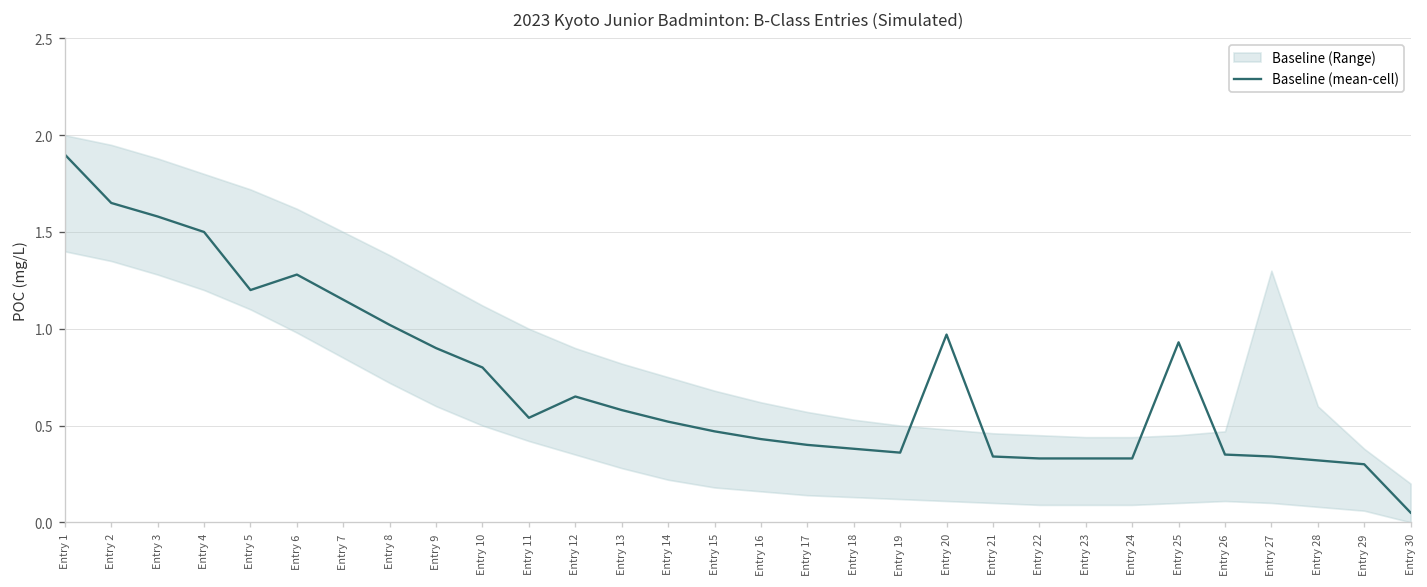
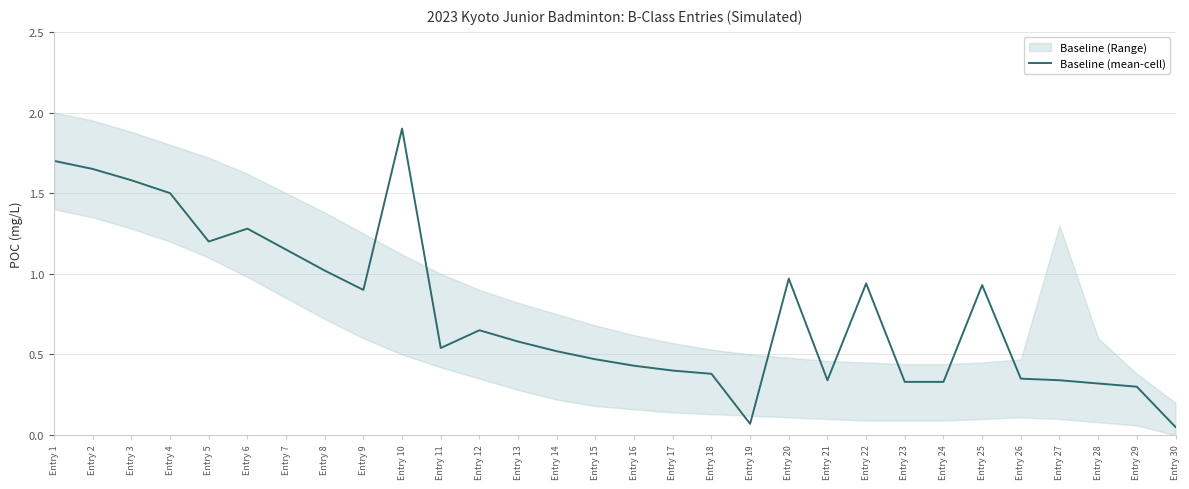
Baseline (mean-cell), Entry 1: 1.9 -> 1.7
Baseline (mean-cell), Entry 10: 0.8 -> 1.9
Baseline (mean-cell), Entry 19: 0.36 -> 0.07
Baseline (mean-cell), Entry 22: 0.33 -> 0.94
